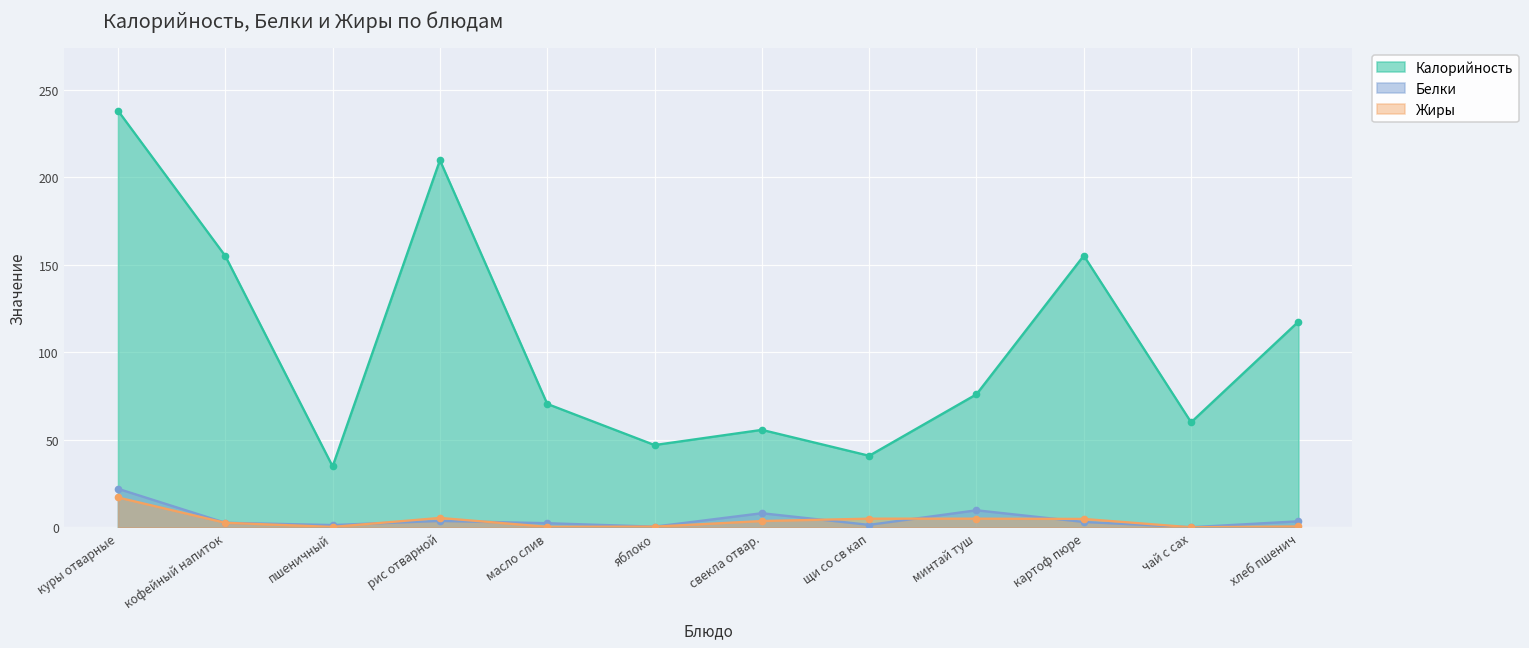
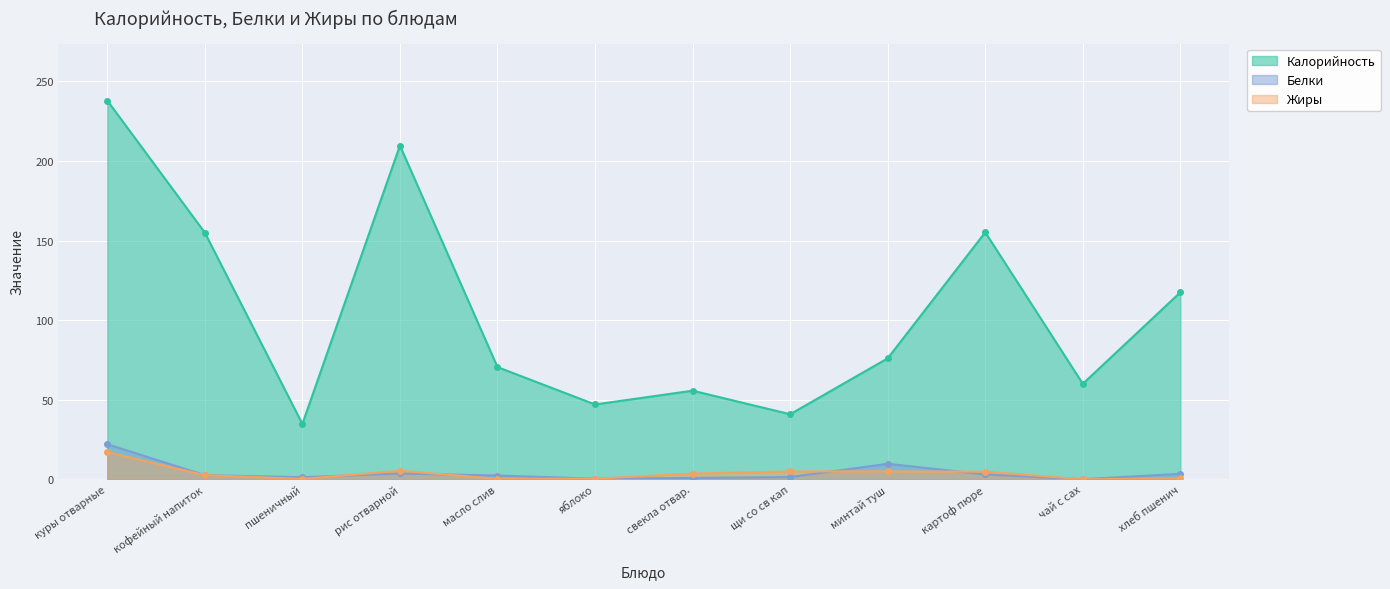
Белки, свекла отвар.: 8 -> 1
